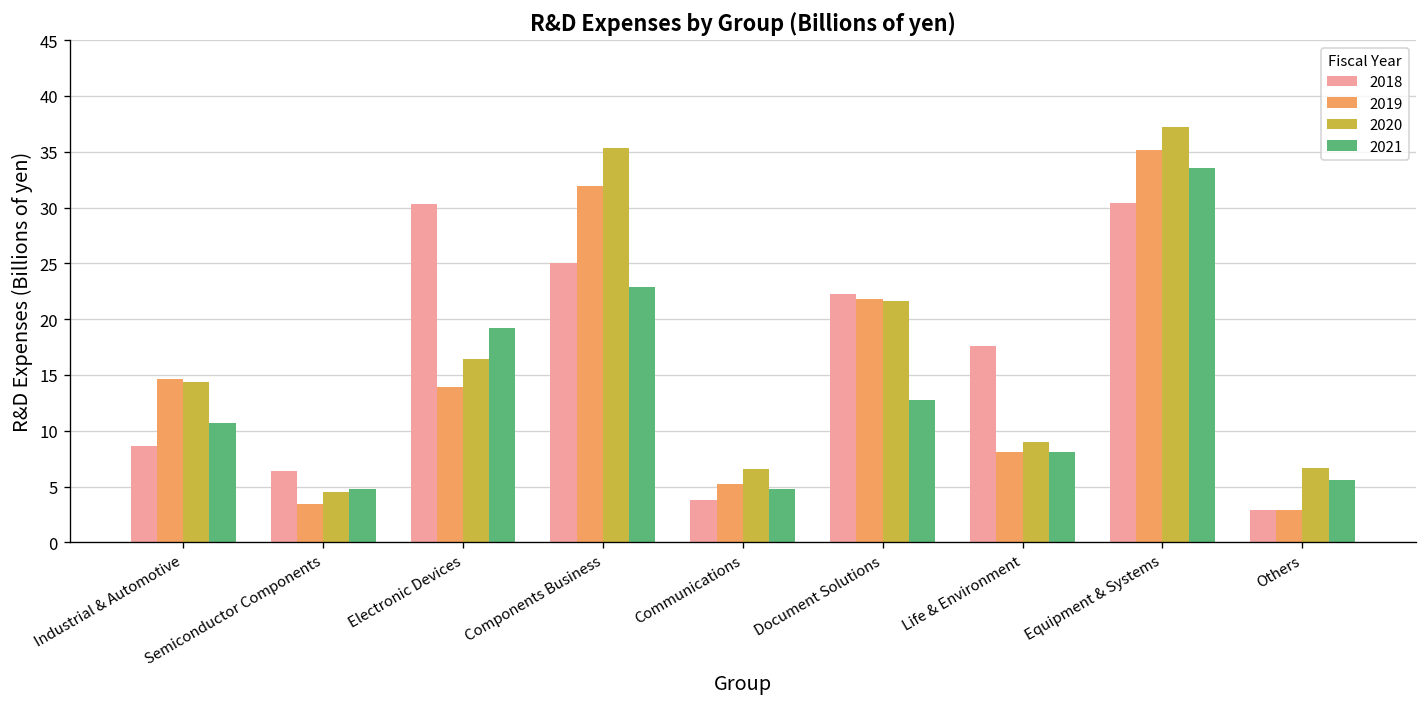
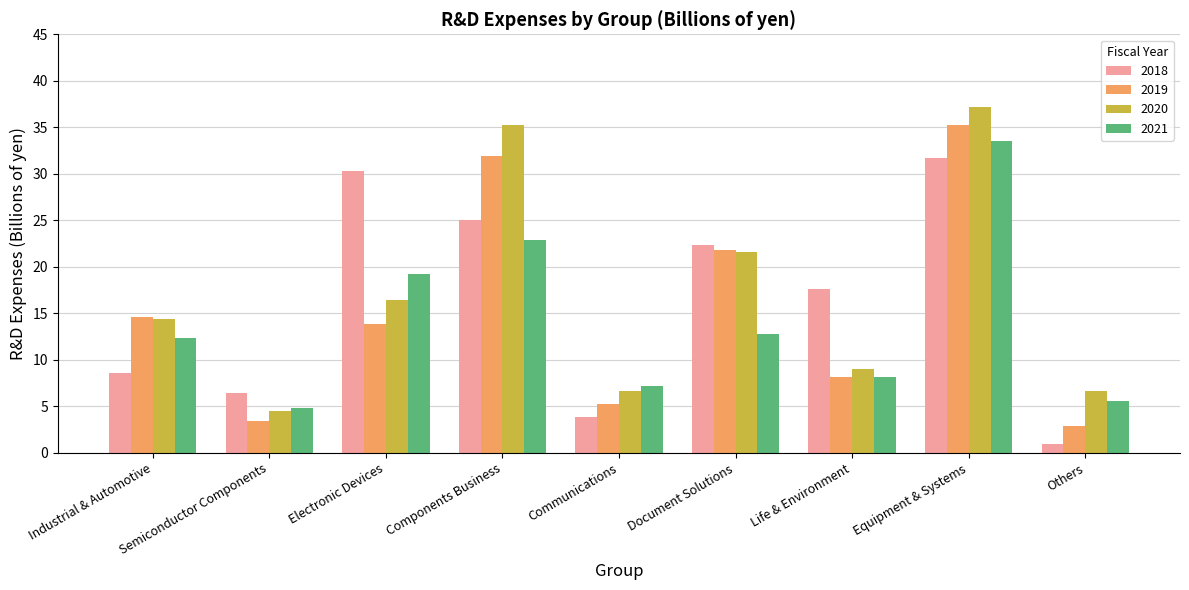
2021, Industrial & Automotive: 11 -> 12
2021, Communications: 5 -> 7
2018, Equipment & Systems: 30 -> 32
2018, Others: 3 -> 1
